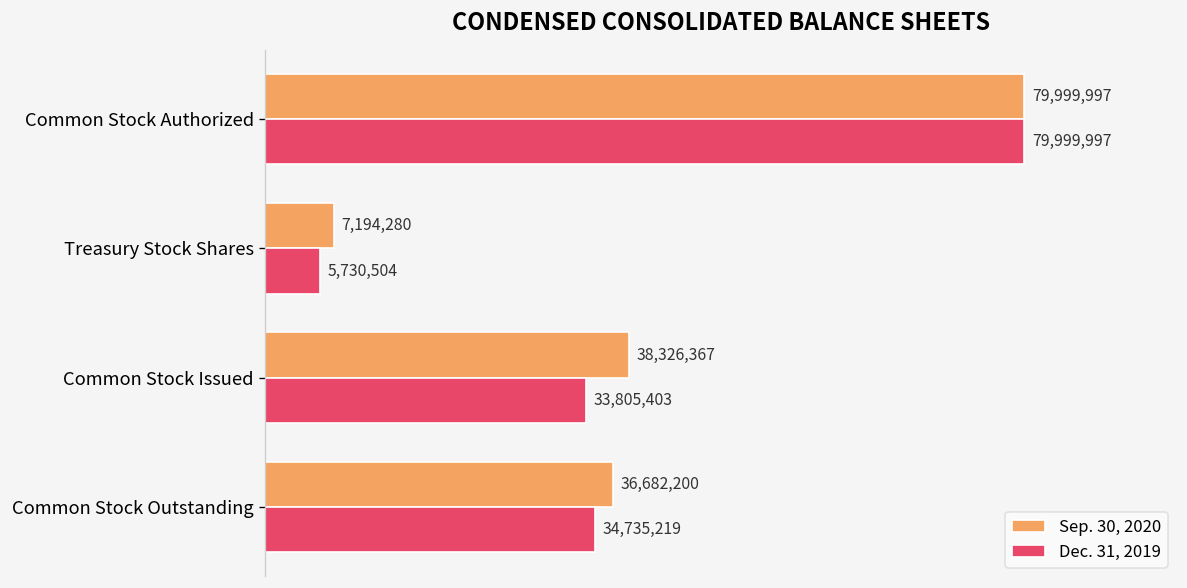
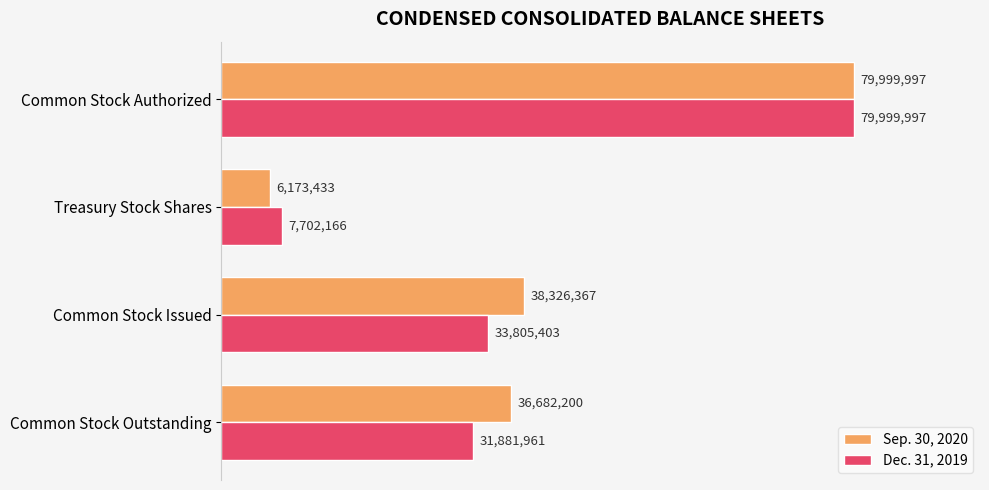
Sep. 30, 2020, Treasury Stock Shares: 7,194,280 -> 6,173,433
Dec. 31, 2019, Treasury Stock Shares: 5,730,504 -> 7,702,166
Dec. 31, 2019, Common Stock Outstanding: 34,735,219 -> 31,881,961
